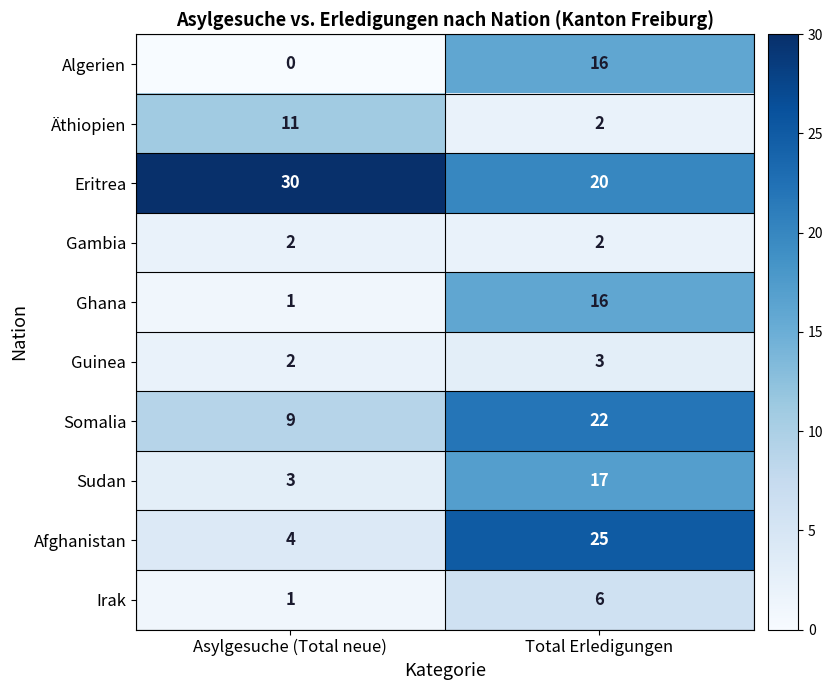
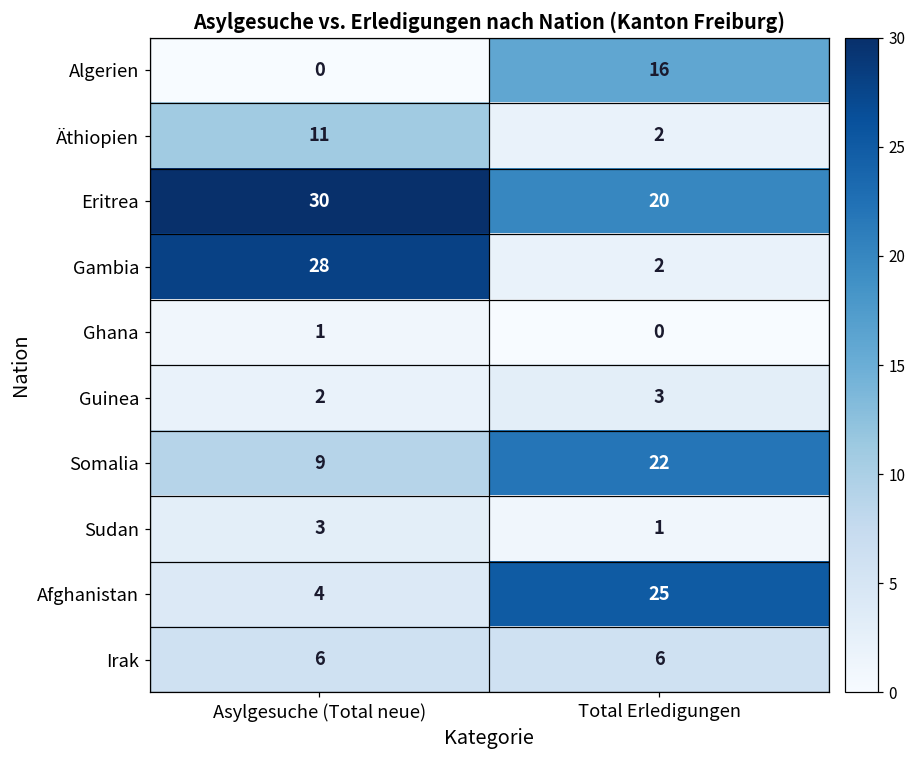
Gambia, Asylgesuche (Total neue): 2 -> 28
Ghana, Total Erledigungen: 16 -> 0
Sudan, Total Erledigungen: 17 -> 1
Irak, Asylgesuche (Total neue): 1 -> 6
